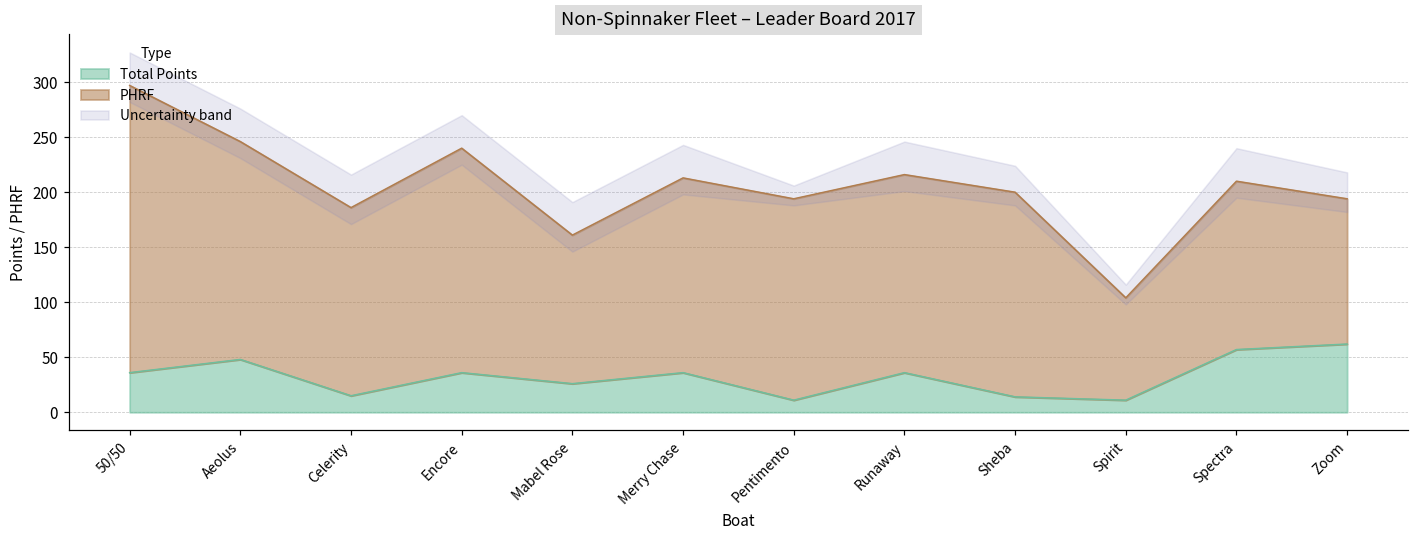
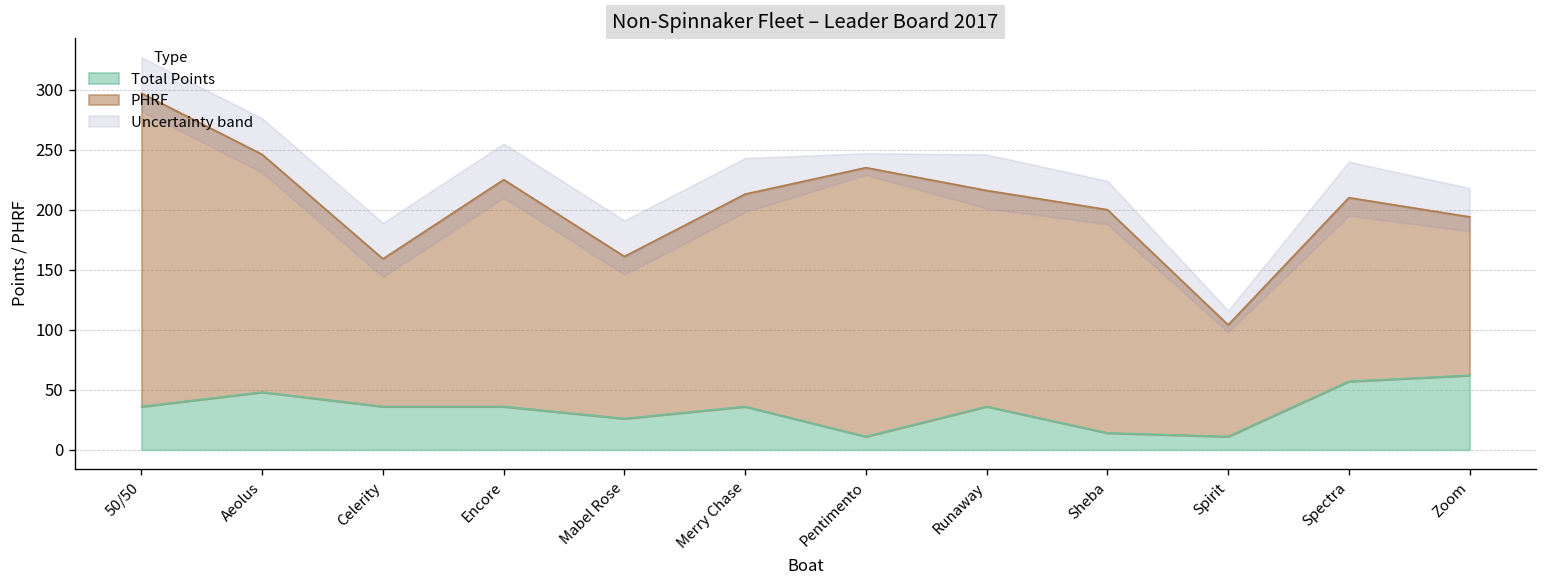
Total Points, Celerity: 15 -> 36
PHRF, Celerity: 171 -> 123
PHRF, Encore: 204 -> 189
PHRF, Pentimento: 183 -> 224
